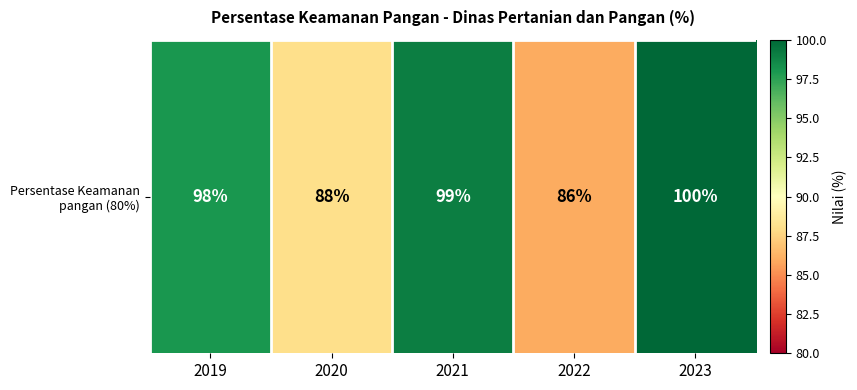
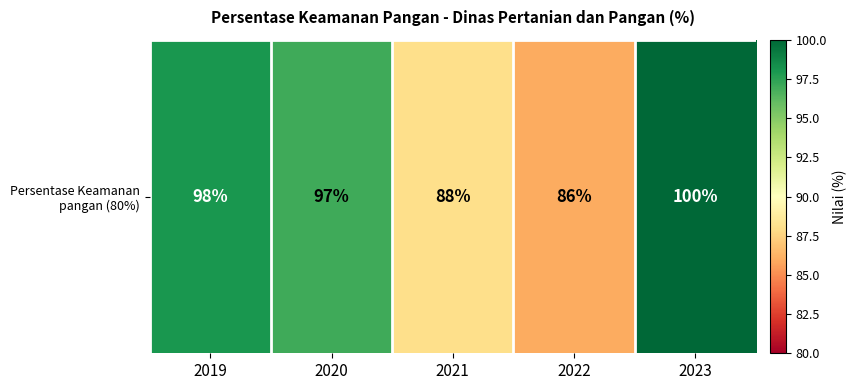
Persentase Keamanan pangan (80%), 2020: 88% -> 97%
Persentase Keamanan pangan (80%), 2021: 99% -> 88%
